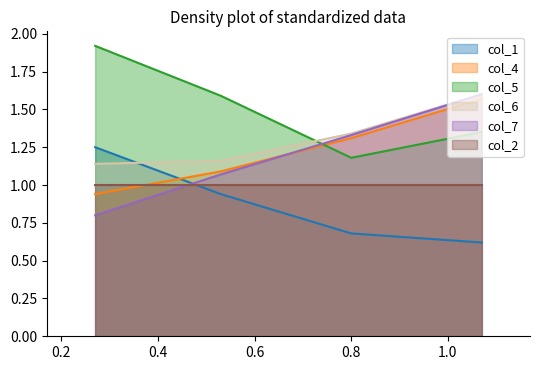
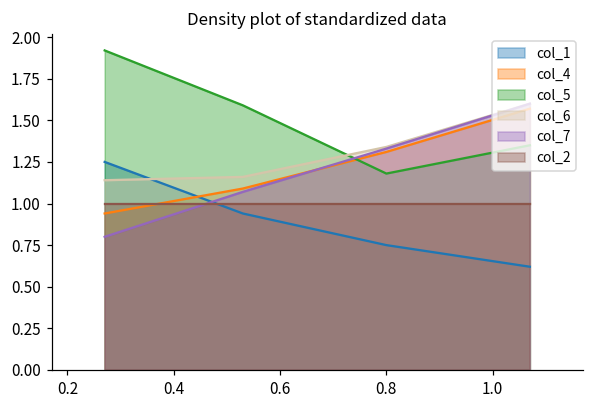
col_1, 0.8: 0.68 -> 0.75
